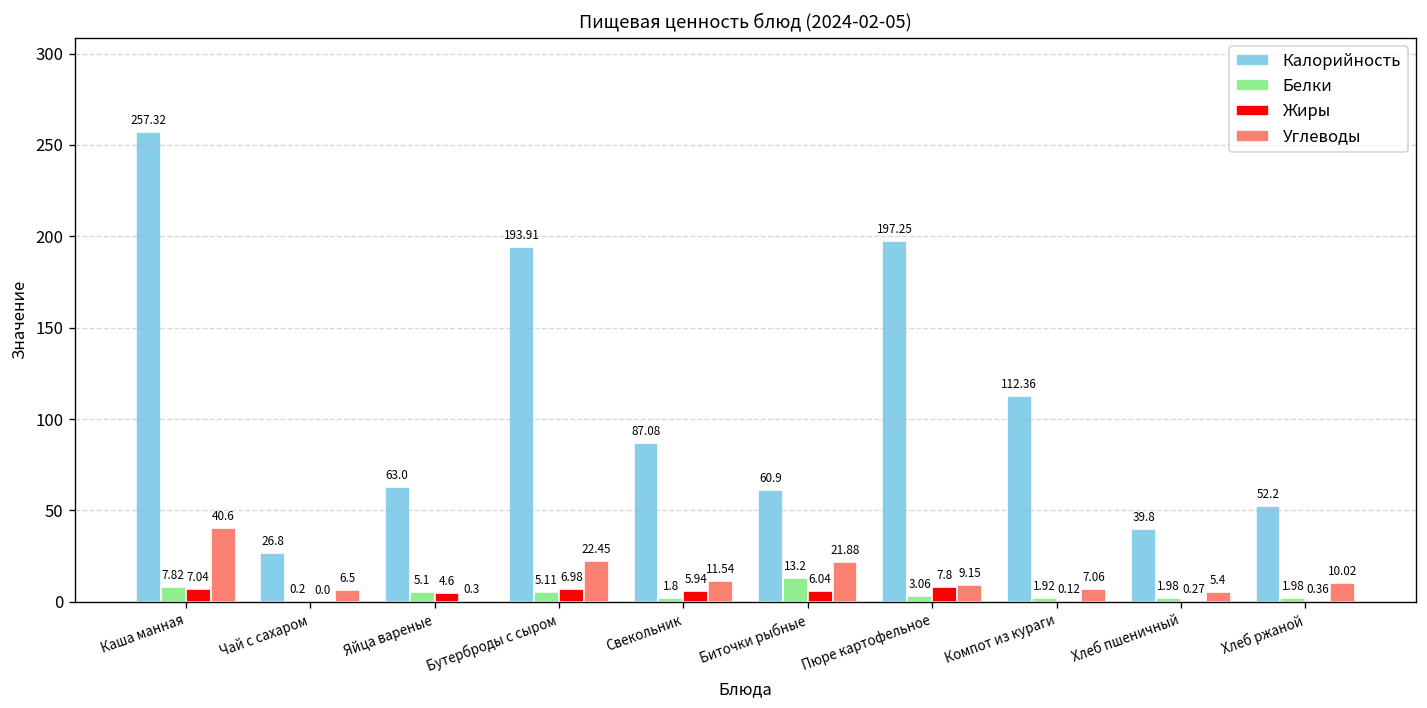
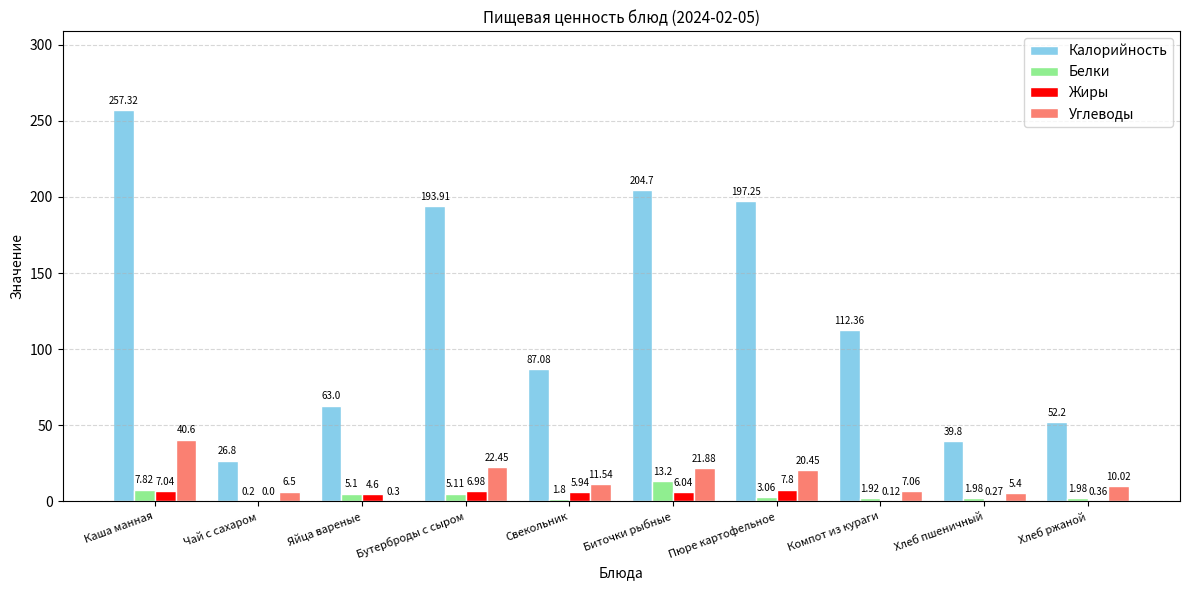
Калорийность, Биточки рыбные: 60.9 -> 204.7
Углеводы, Пюре картофельное: 9.15 -> 20.45
